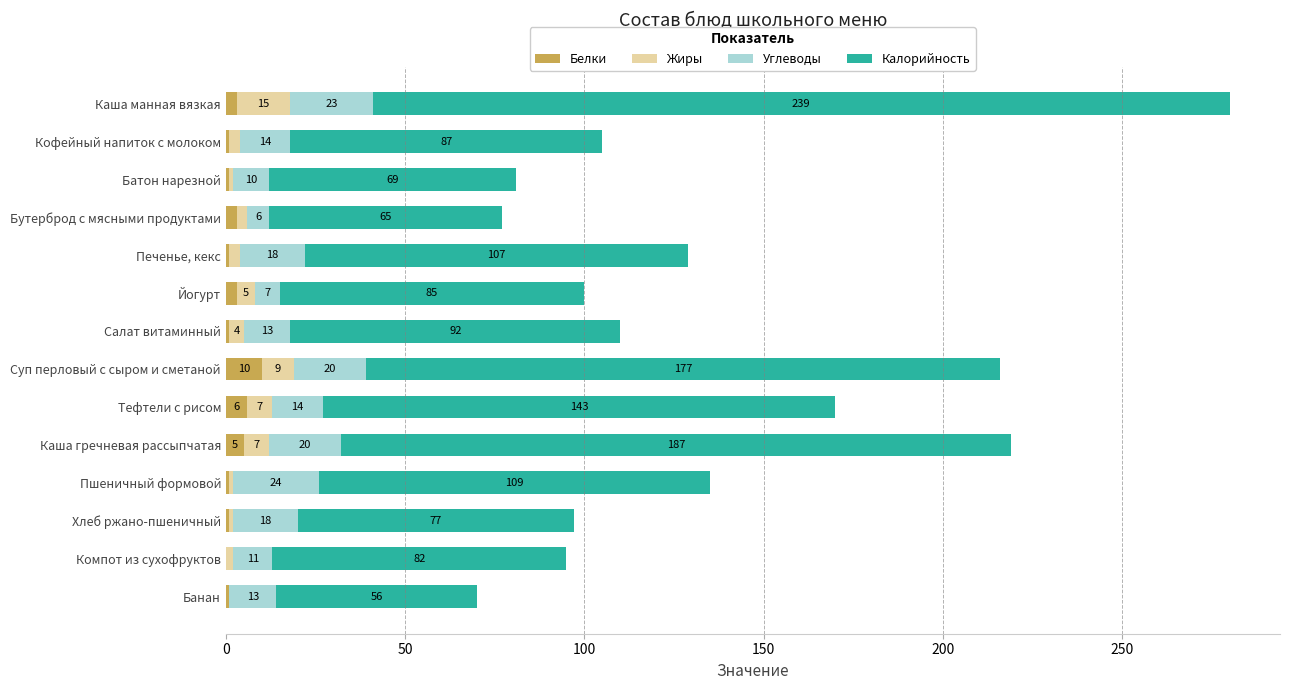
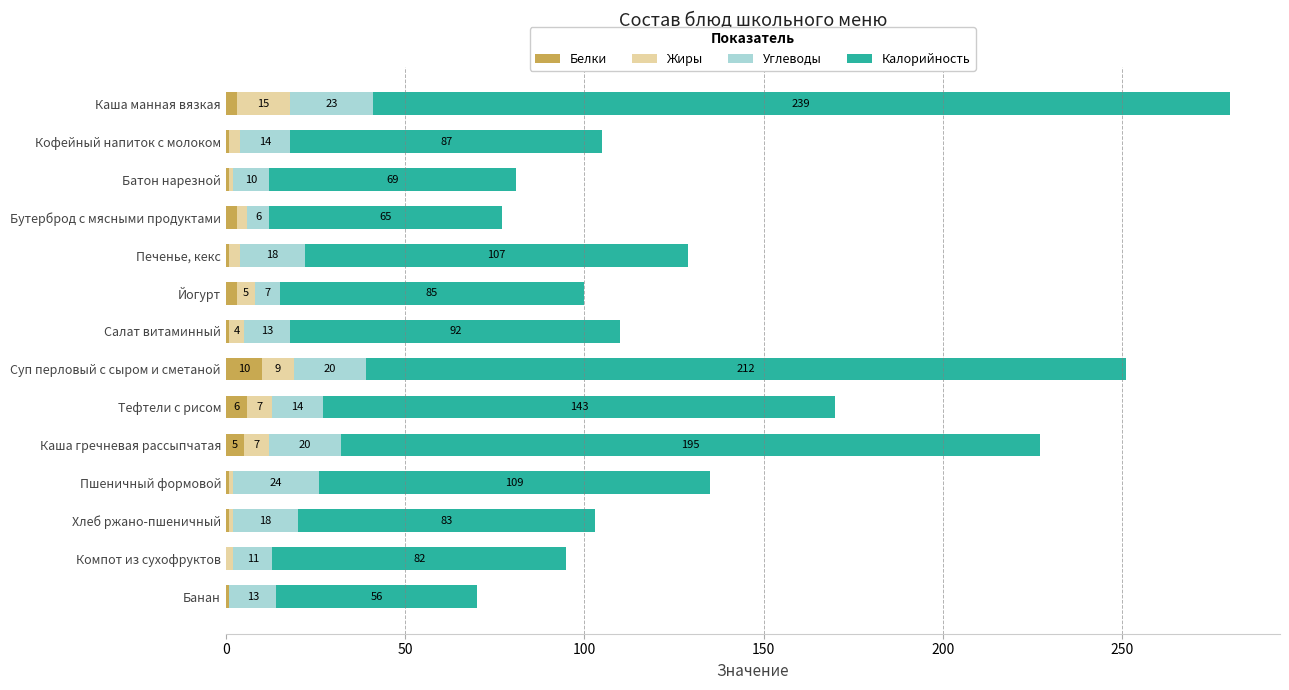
Калорийность, Суп перловый с сыром и сметаной: 177 -> 212
Калорийность, Каша гречневая рассыпчатая: 187 -> 195
Калорийность, Хлеб ржано-пшеничный: 77 -> 83
